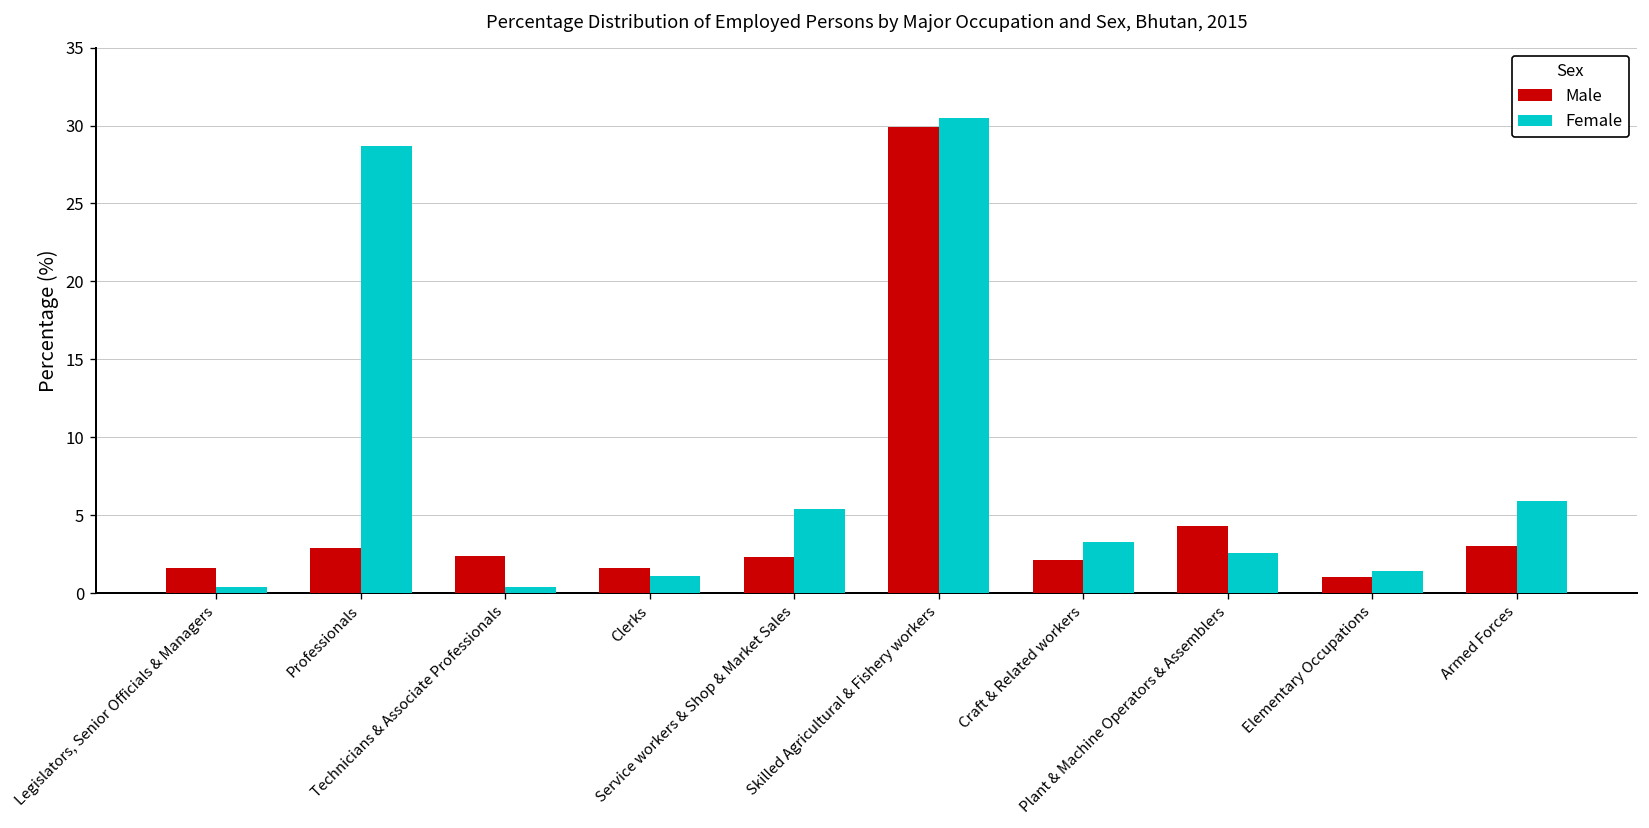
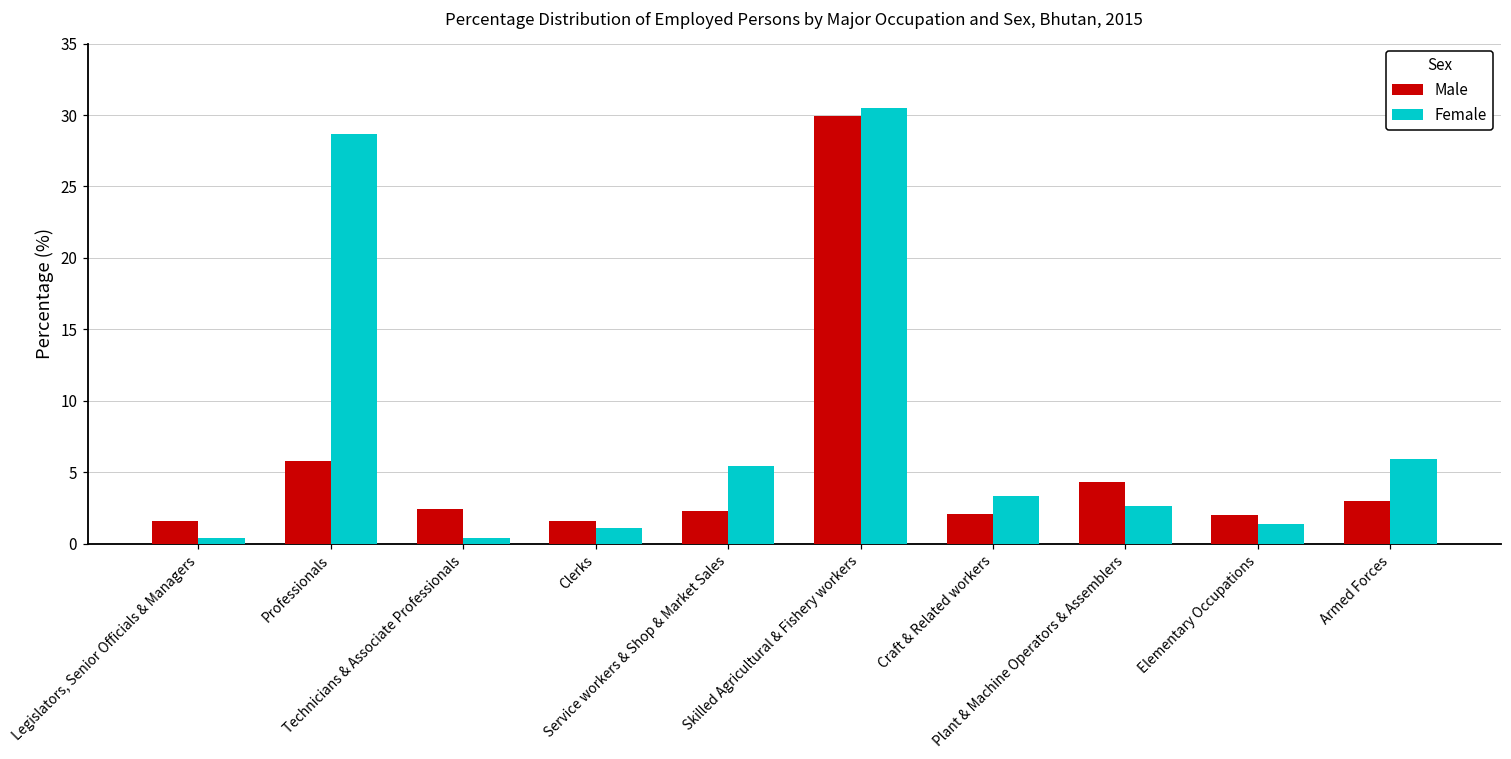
Male, Professionals: 2.9 -> 5.8
Male, Elementary Occupations: 1 -> 2
